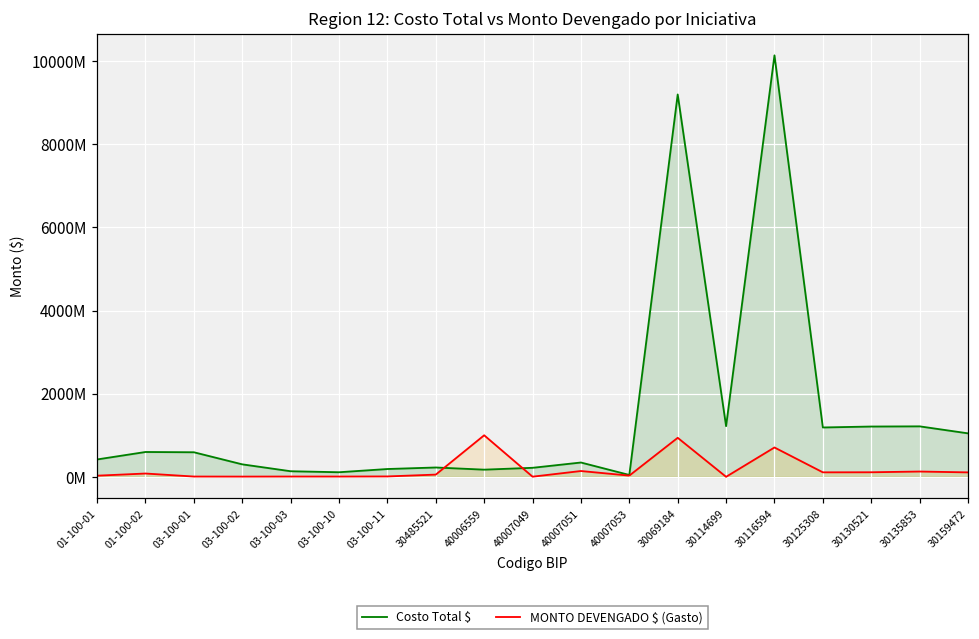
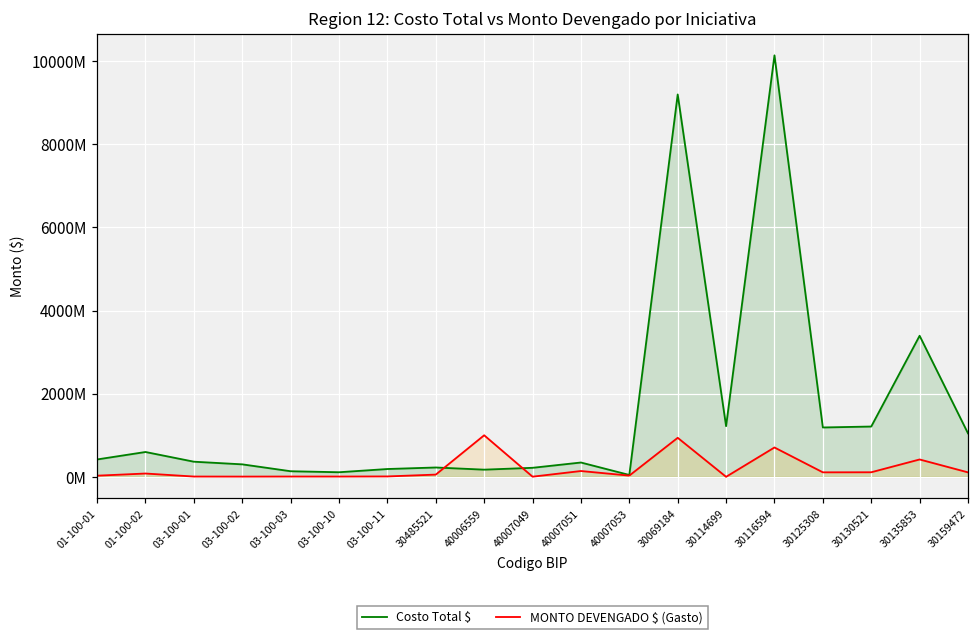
Costo Total $, 03-100-01: 600000000 -> 400000000
Costo Total $, 30135853: 1200000000 -> 3400000000
MONTO DEVENGADO $ (Gasto), 30135853: 100000000 -> 400000000
